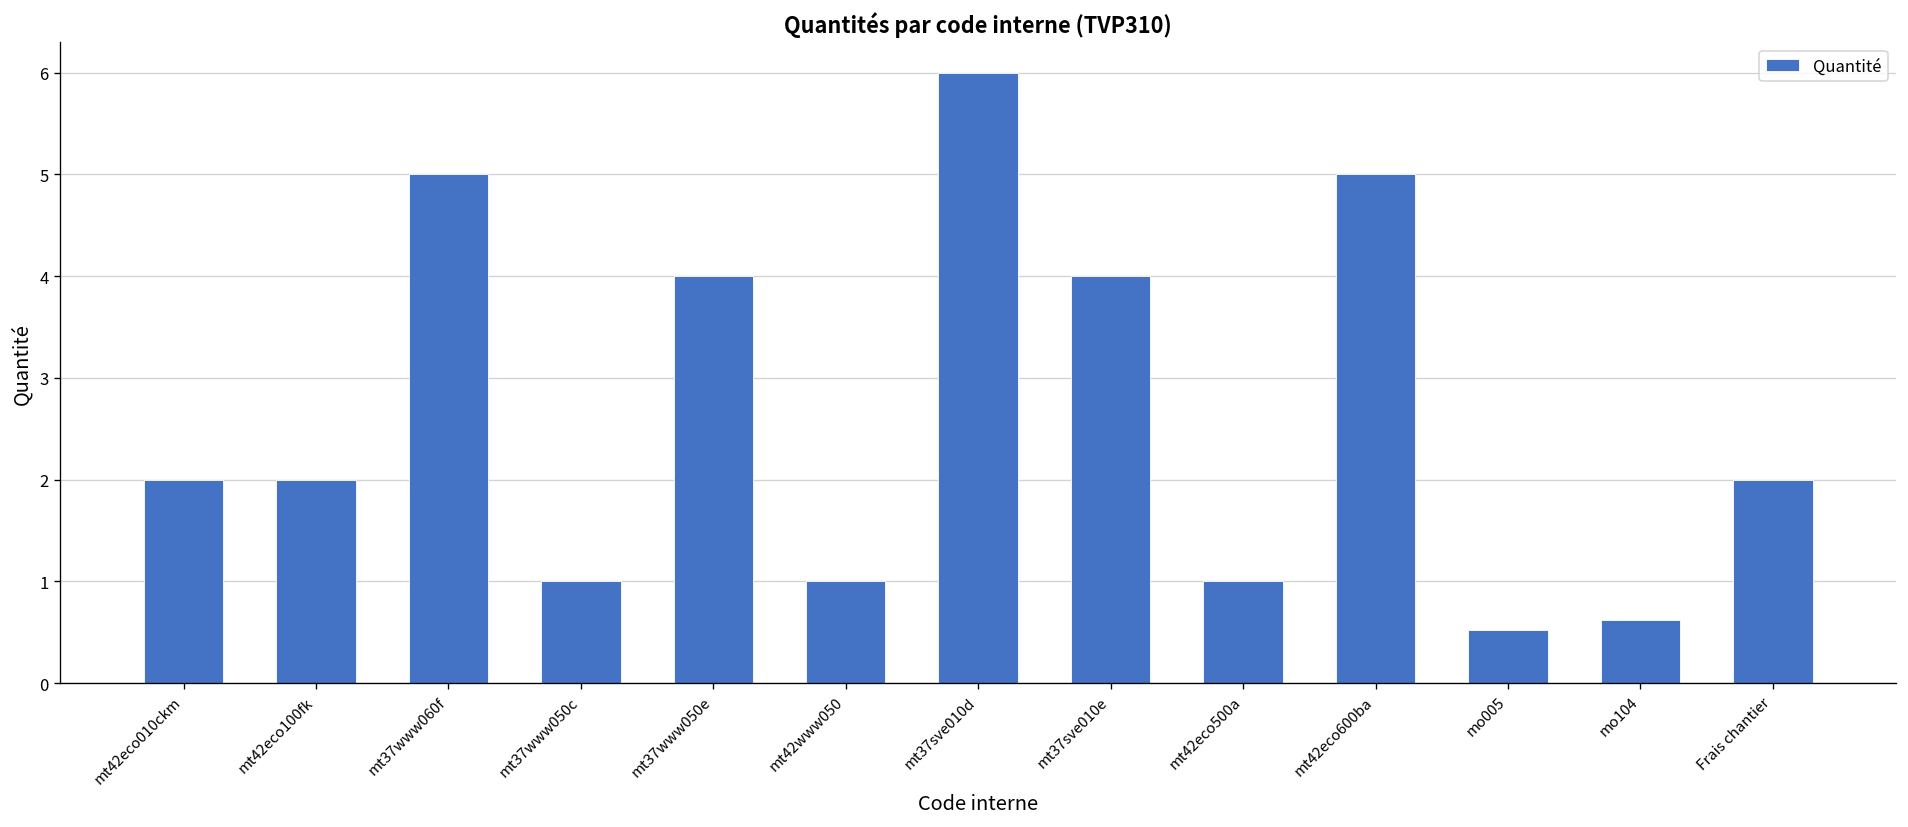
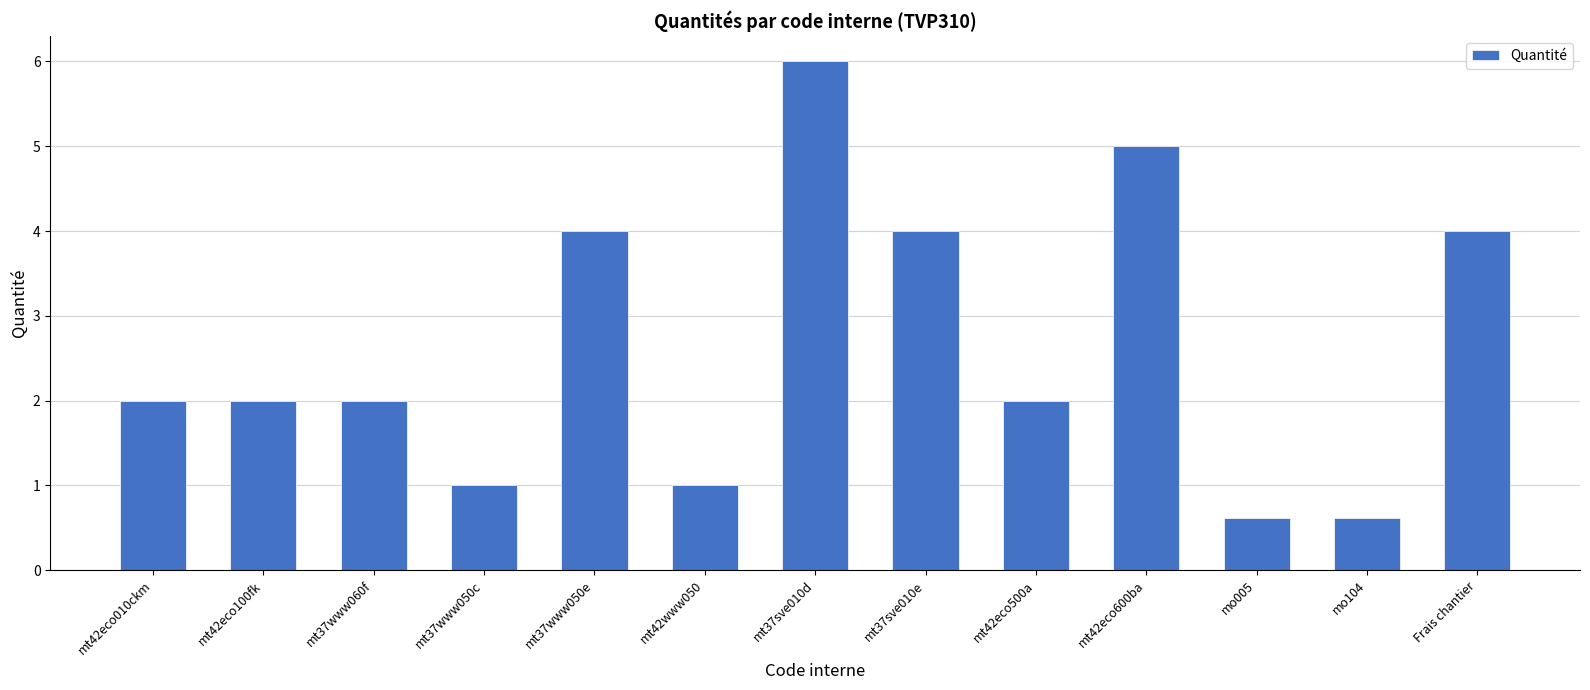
mt37www060f: 5 -> 2
mt42eco500a: 1 -> 2
mo005: 0.5 -> 0.6
Frais chantier: 2 -> 4
